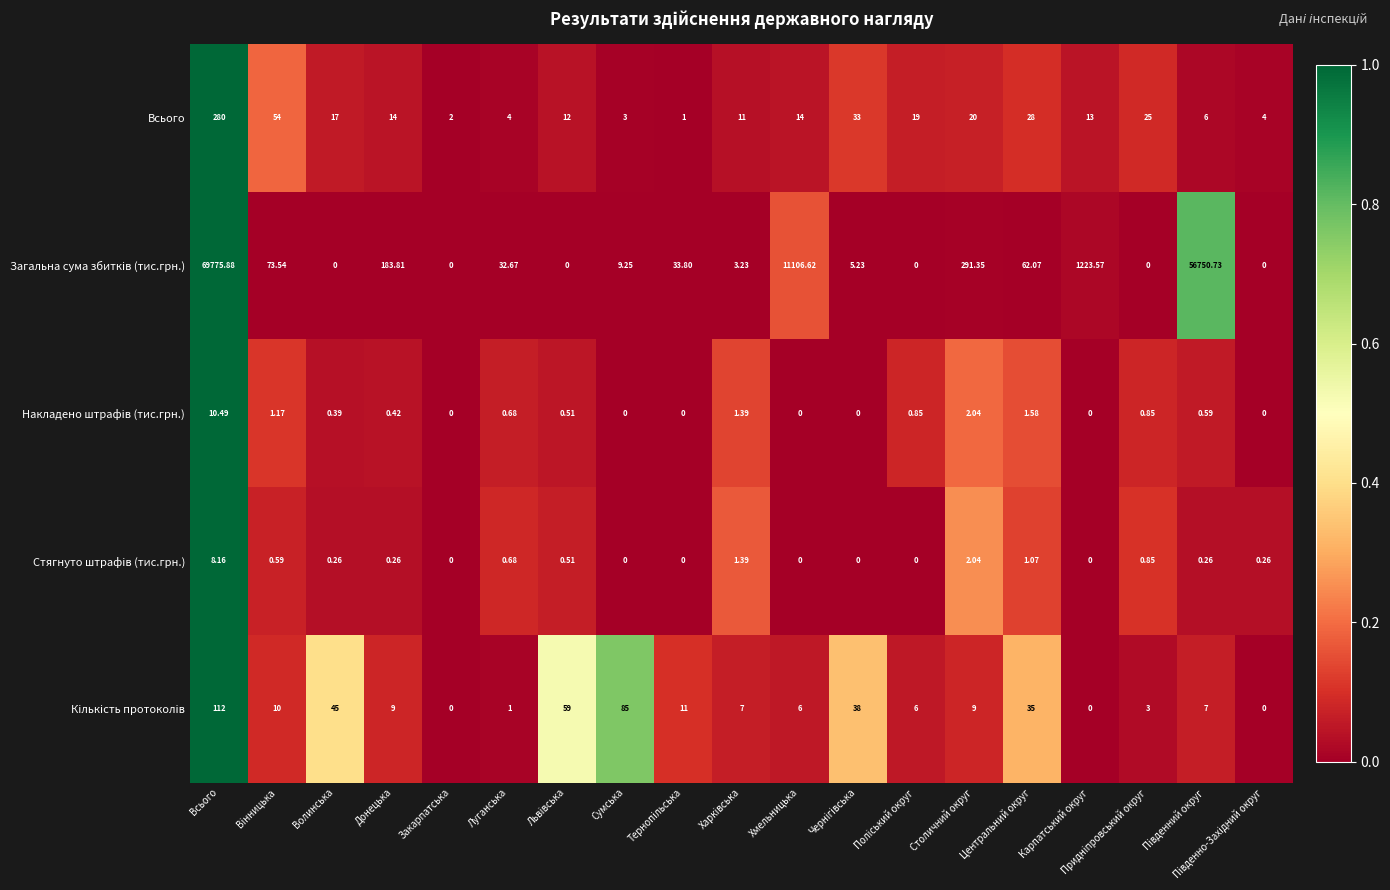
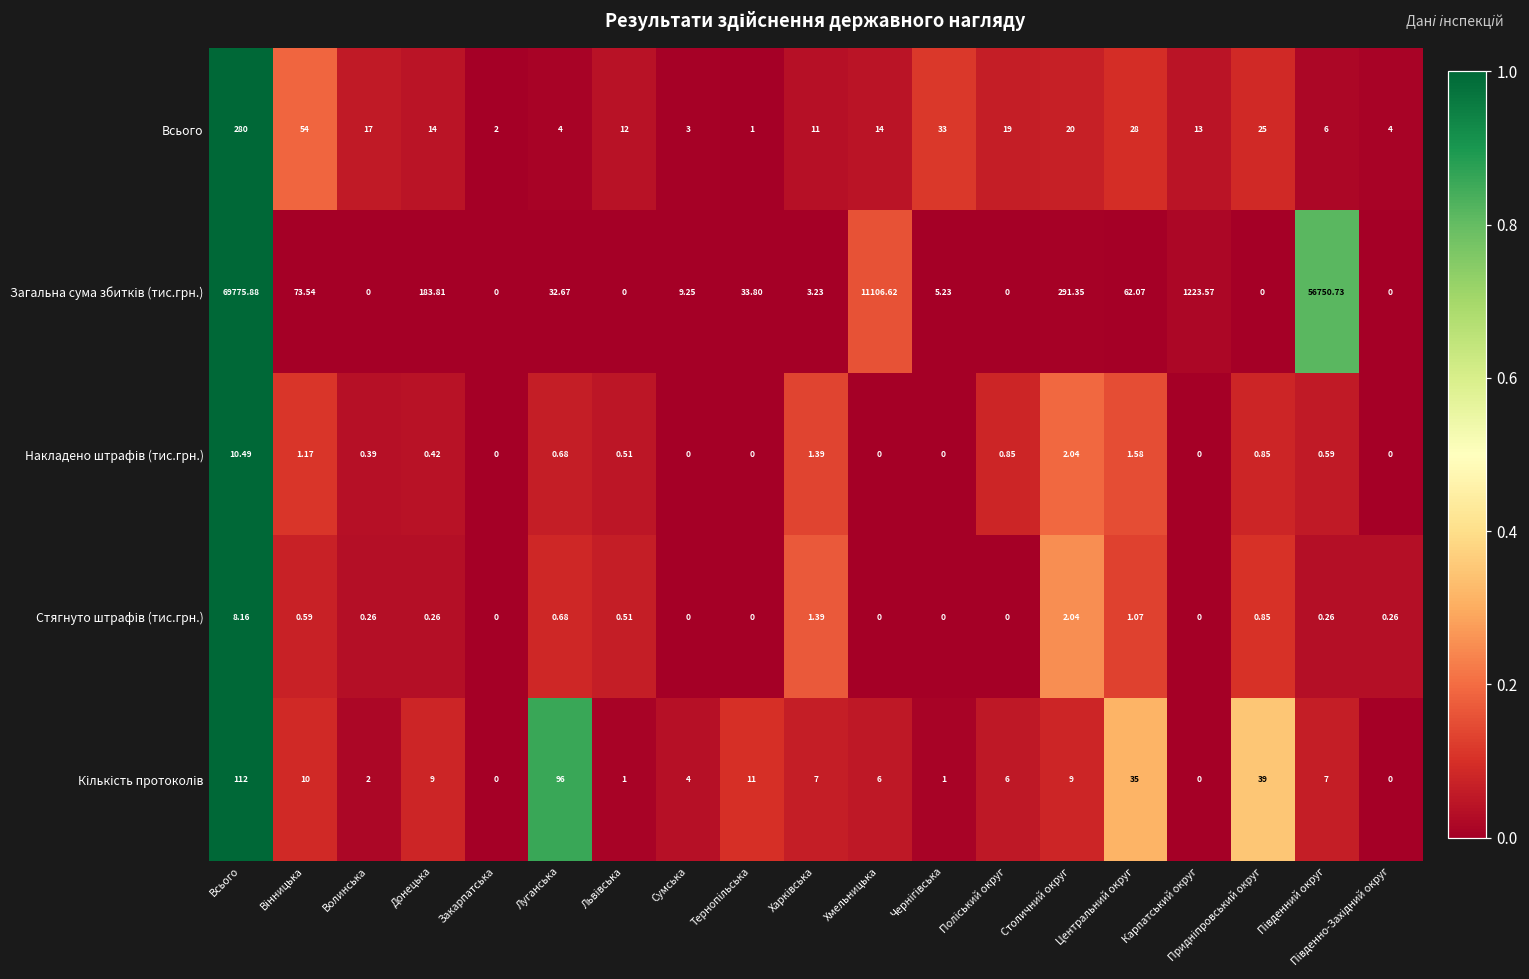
Кількість протоколів, Волинська: 45 -> 2
Кількість протоколів, Луганська: 1 -> 96
Кількість протоколів, Львівська: 59 -> 1
Кількість протоколів, Сумська: 85 -> 4
Кількість протоколів, Чернігівська: 38 -> 1
Кількість протоколів, Придніпровський округ: 3 -> 39
